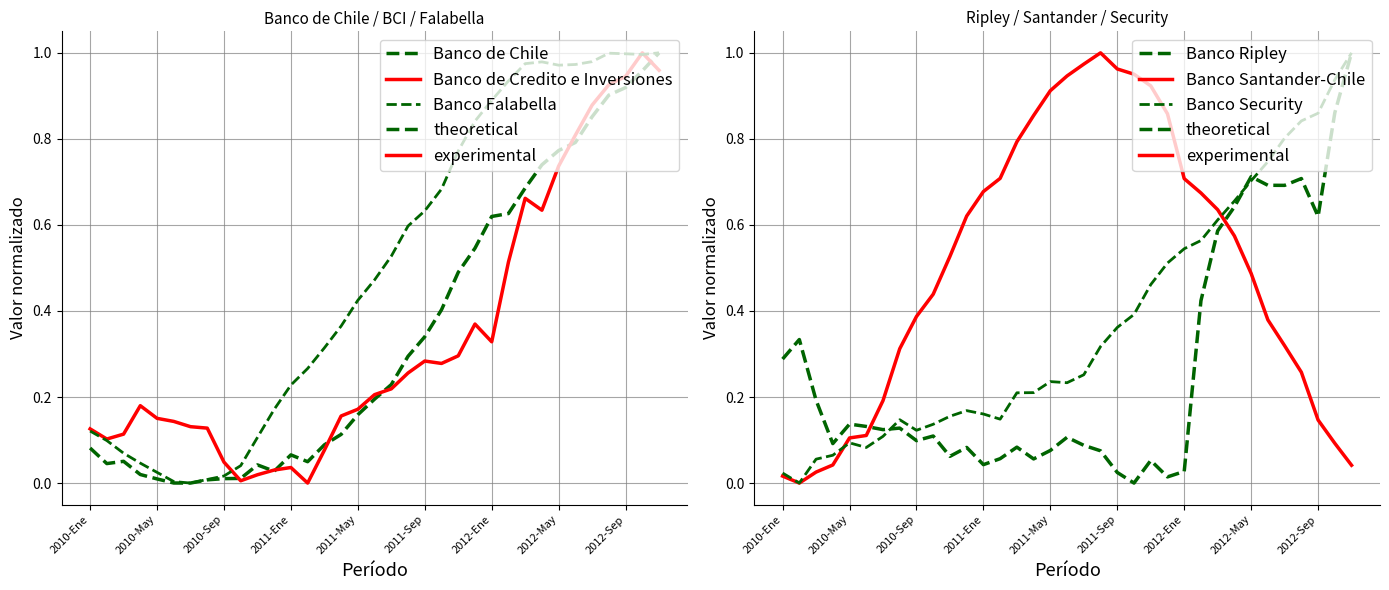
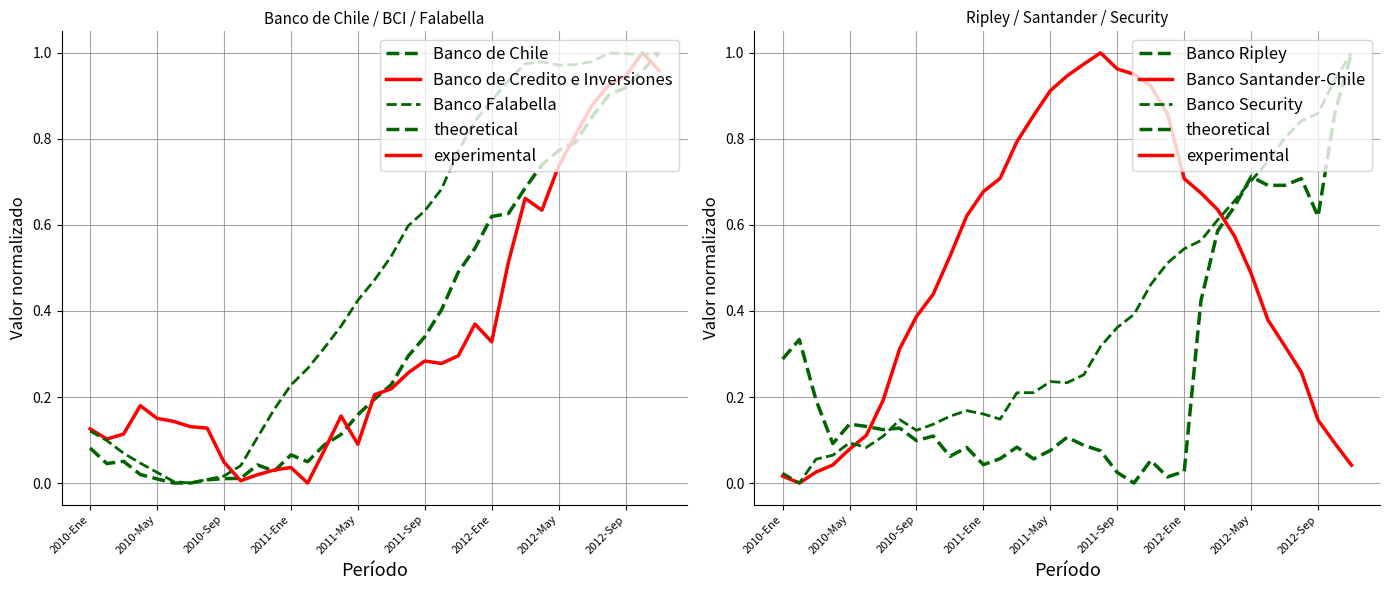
Banco de Chile / BCI / Falabella, Banco de Credito e Inversiones, 2011-May: 0.17 -> 0.09
Ripley / Santander / Security, Banco Santander-Chile, 2010-May: 0.10 -> 0.08
